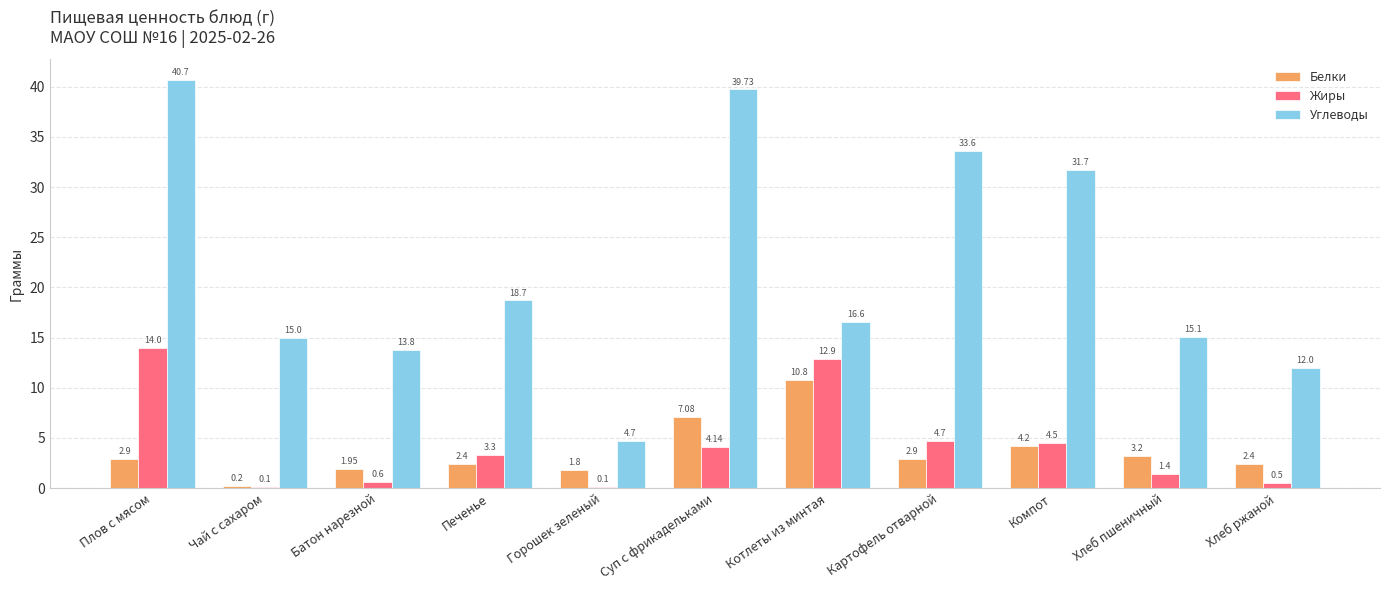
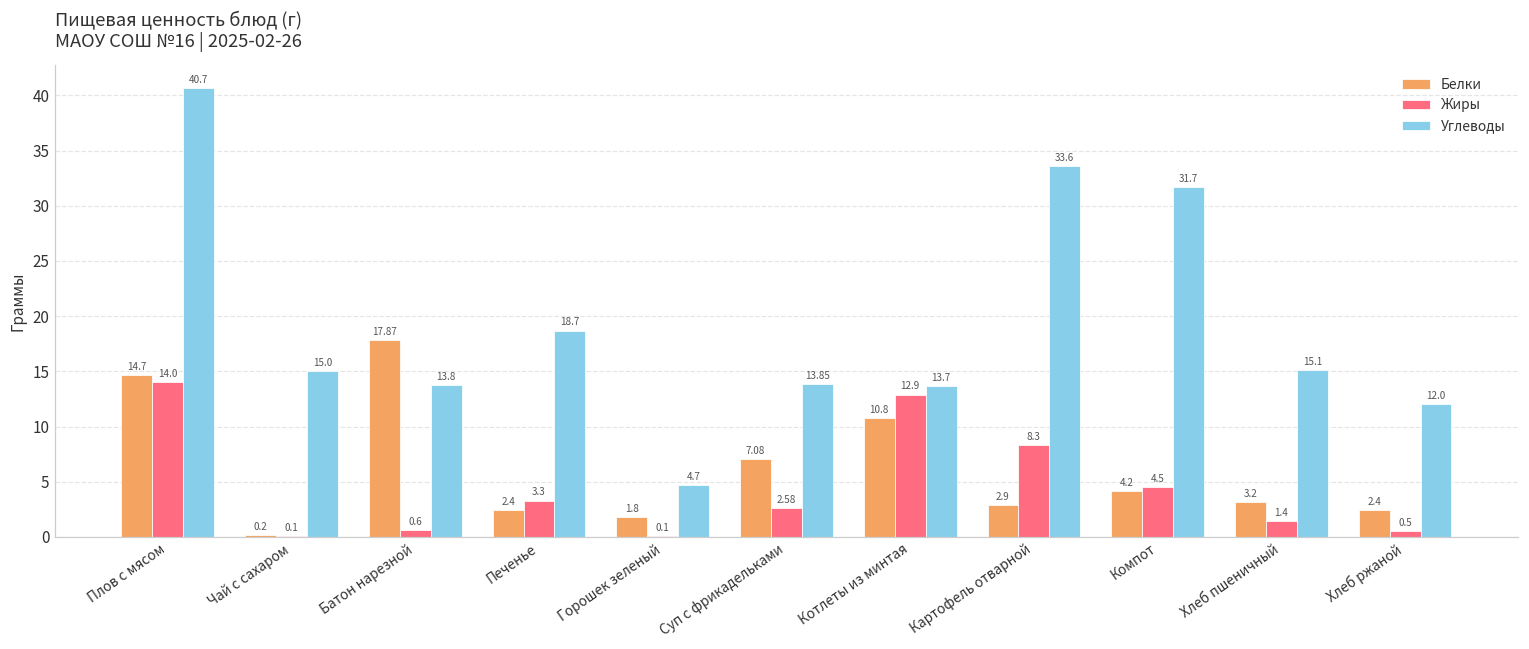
Белки, Плов с мясом: 2.9 -> 14.7
Белки, Батон нарезной: 1.95 -> 17.87
Жиры, Суп с фрикадельками: 4.14 -> 2.58
Углеводы, Суп с фрикадельками: 39.73 -> 13.85
Углеводы, Котлеты из минтая: 16.6 -> 13.7
Жиры, Картофель отварной: 4.7 -> 8.3
